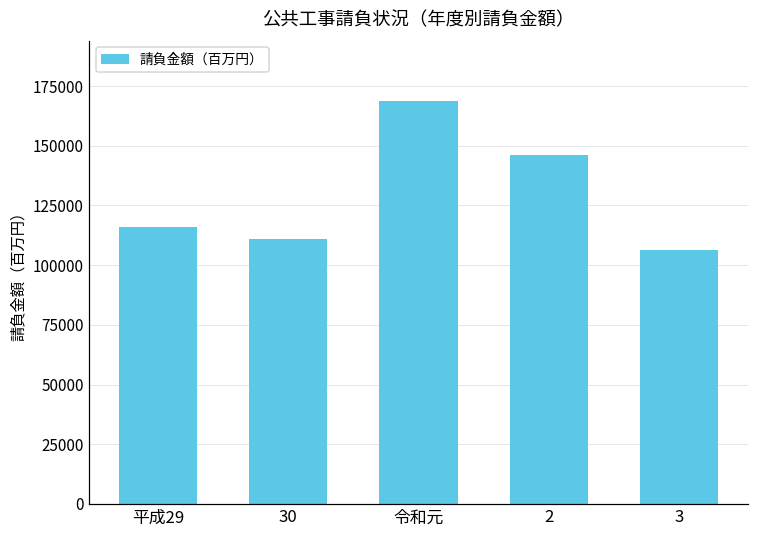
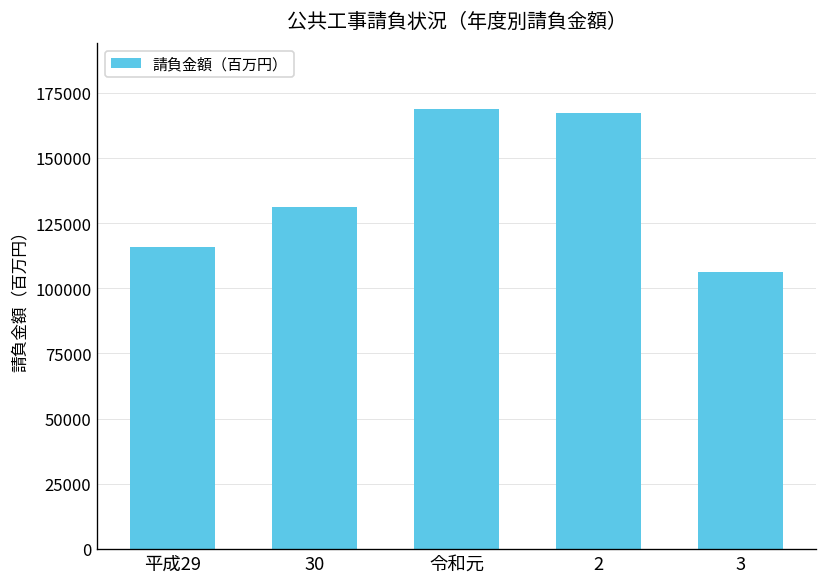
30: 111000 -> 131000
2: 146000 -> 167000
